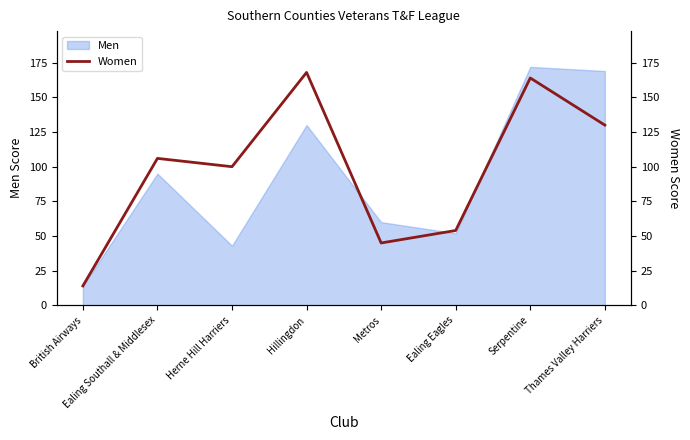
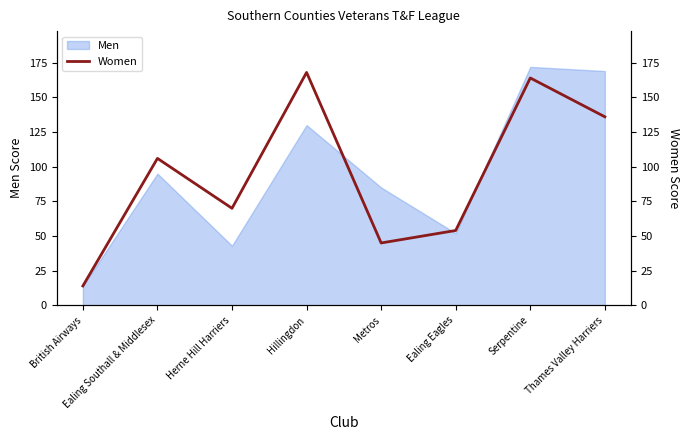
Men, Metros: 60 -> 85
Women, Herne Hill Harriers: 100 -> 70
Women, Thames Valley Harriers: 130 -> 136
